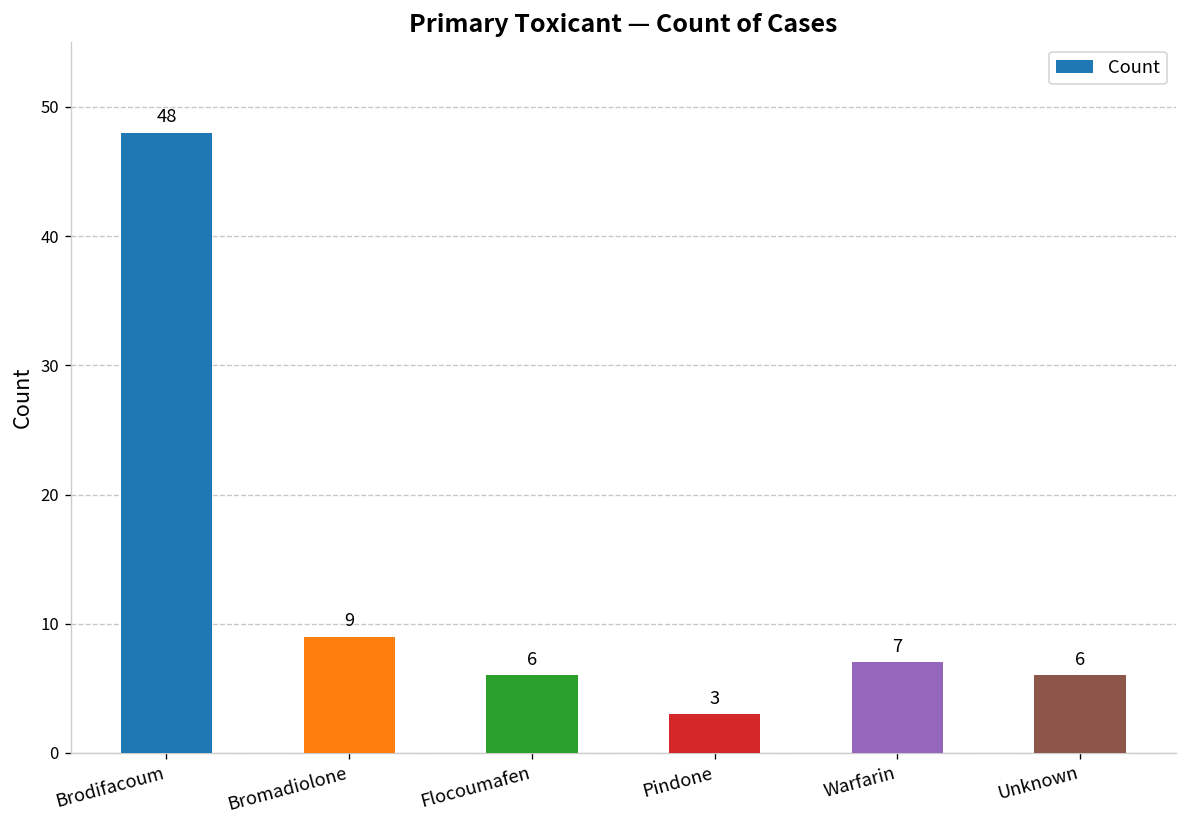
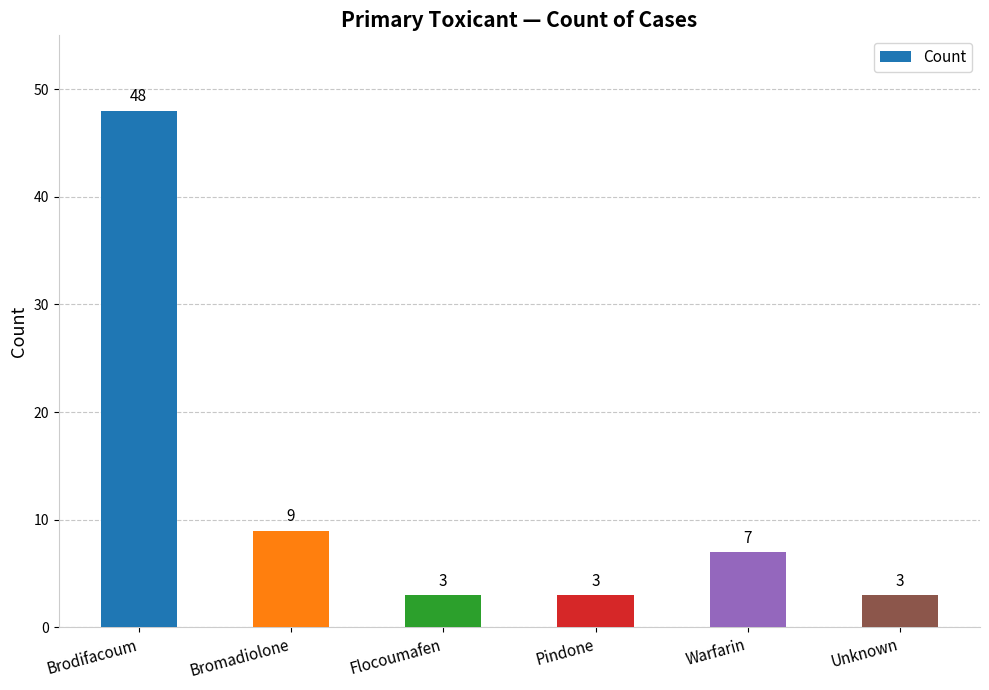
Flocoumafen: 6 -> 3
Unknown: 6 -> 3
